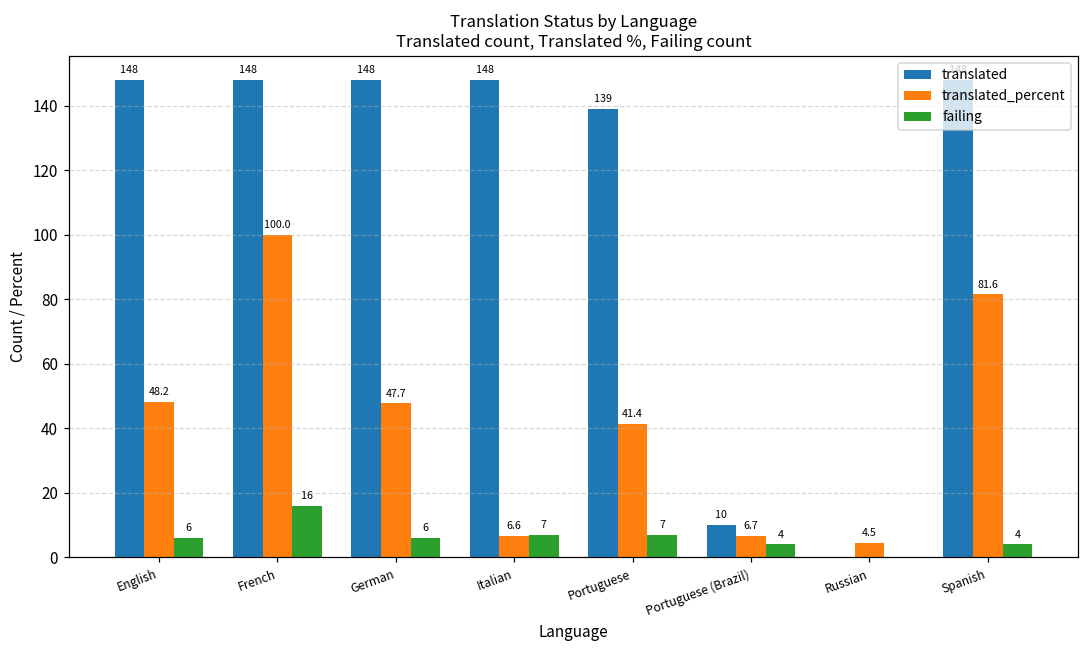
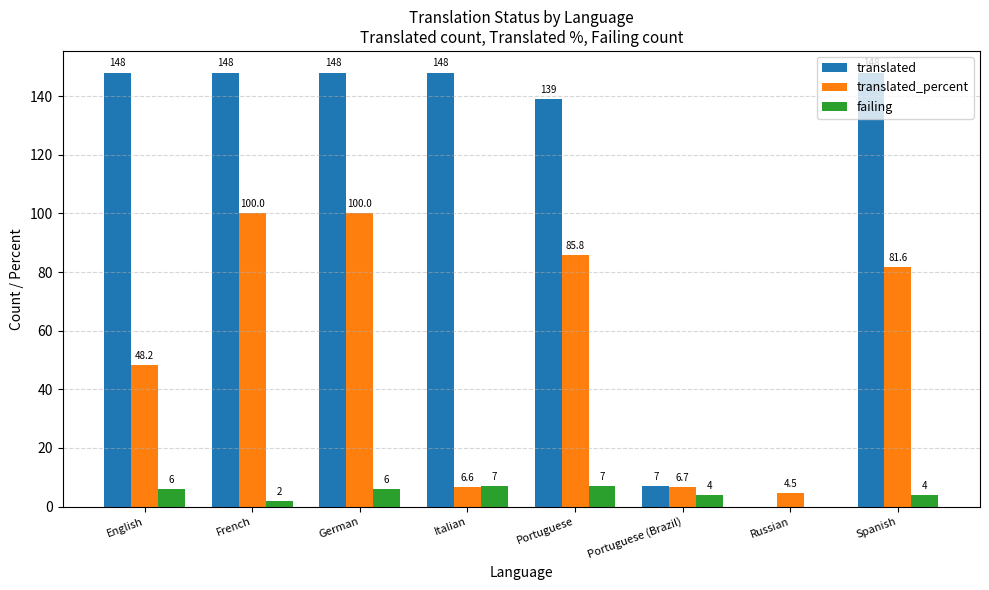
failing, French: 16 -> 2
translated_percent, German: 47.7 -> 100.0
translated_percent, Portuguese: 41.4 -> 85.8
translated, Portuguese (Brazil): 10 -> 7
